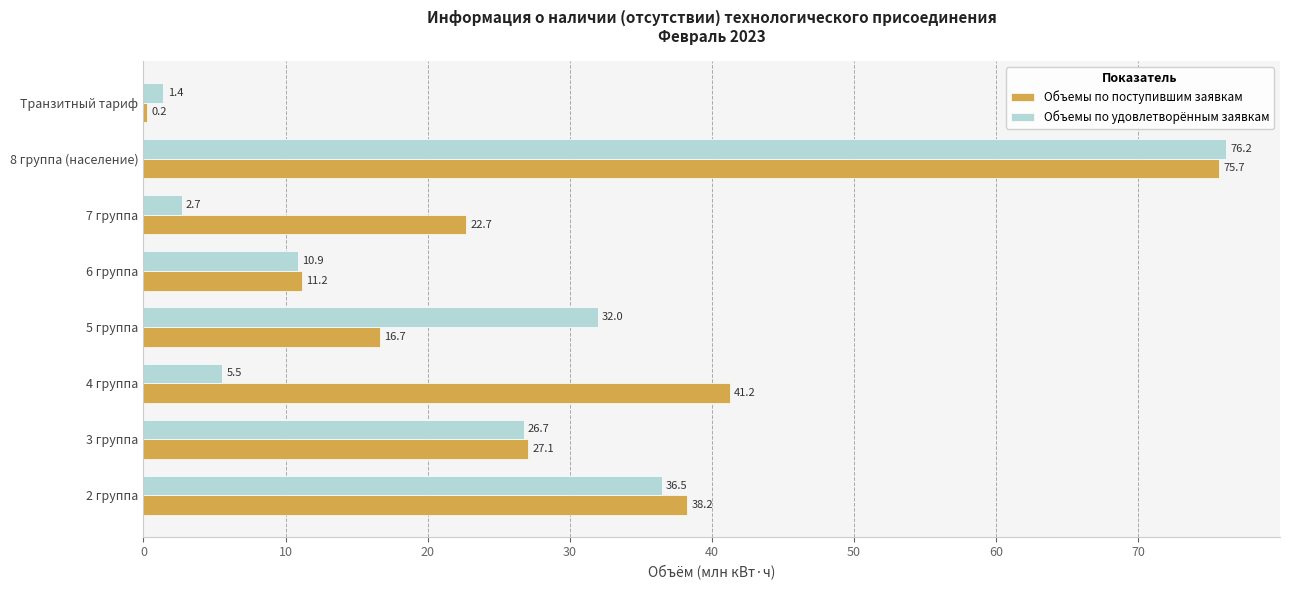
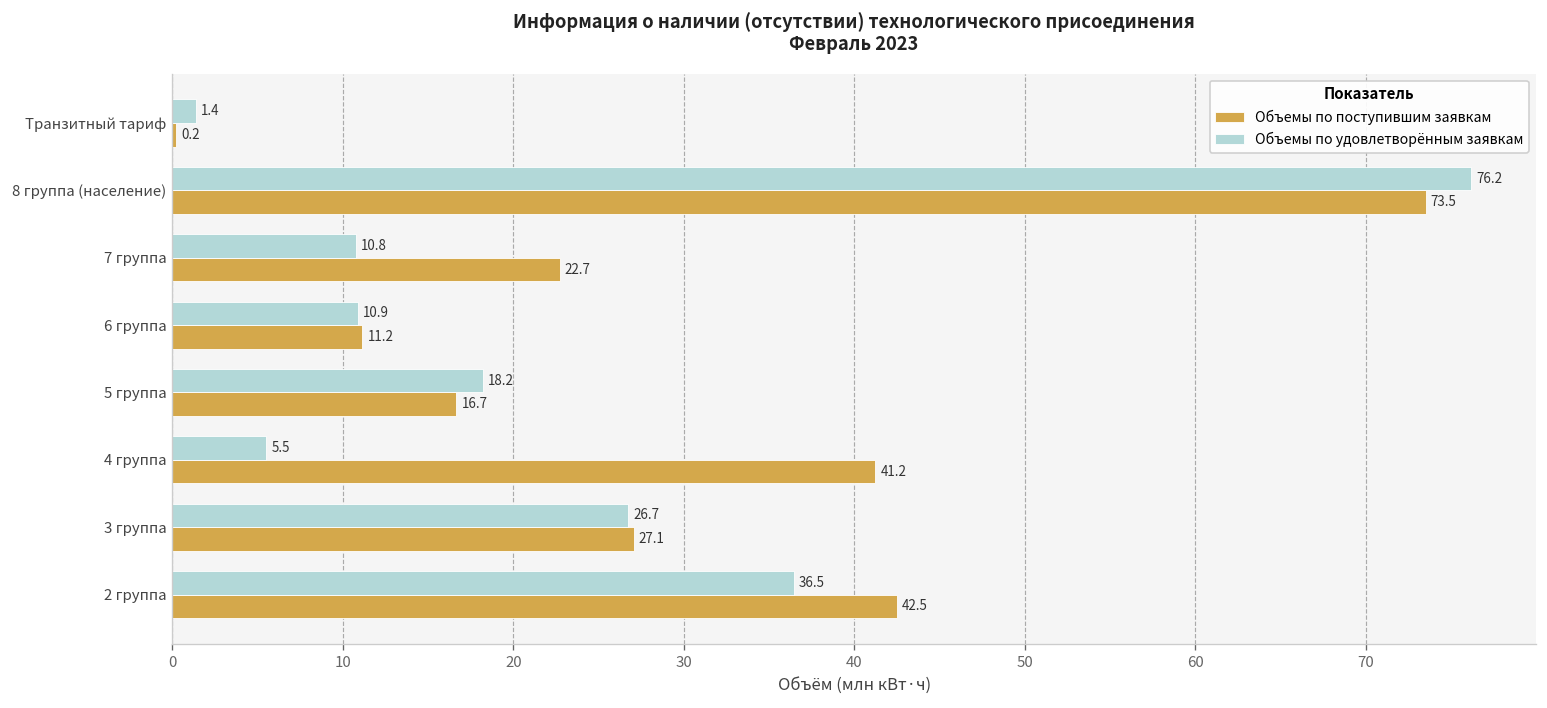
Объемы по поступившим заявкам, 8 группа (население): 75.7 -> 73.5
Объемы по удовлетворённым заявкам, 7 группа: 2.7 -> 10.8
Объемы по удовлетворённым заявкам, 5 группа: 32.0 -> 18.2
Объемы по поступившим заявкам, 2 группа: 38.2 -> 42.5
